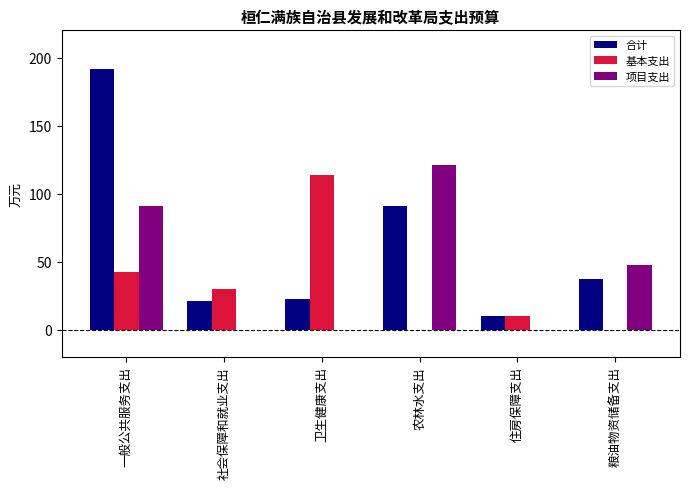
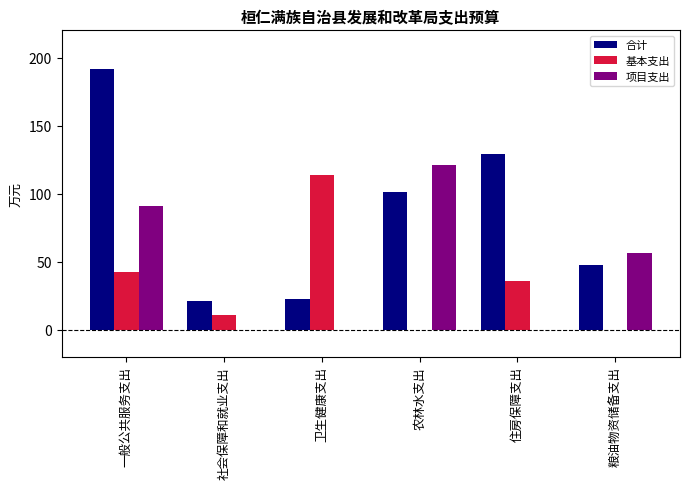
基本支出, 社会保障和就业支出: 30 -> 11
合计, 农林水支出: 90 -> 101
合计, 住房保障支出: 10 -> 129
基本支出, 住房保障支出: 10 -> 36
合计, 粮油物资储备支出: 37 -> 47
项目支出, 粮油物资储备支出: 47 -> 56
